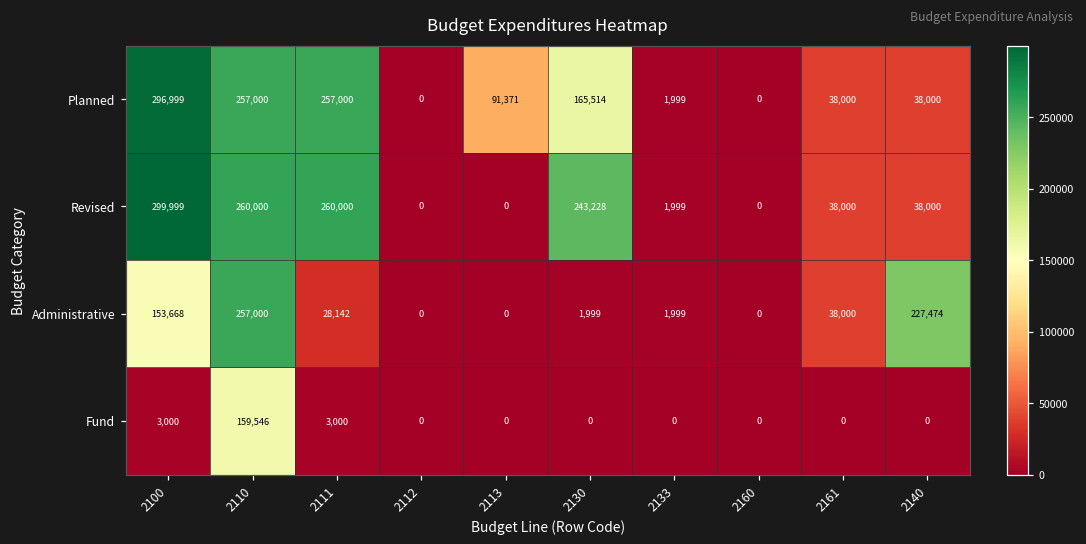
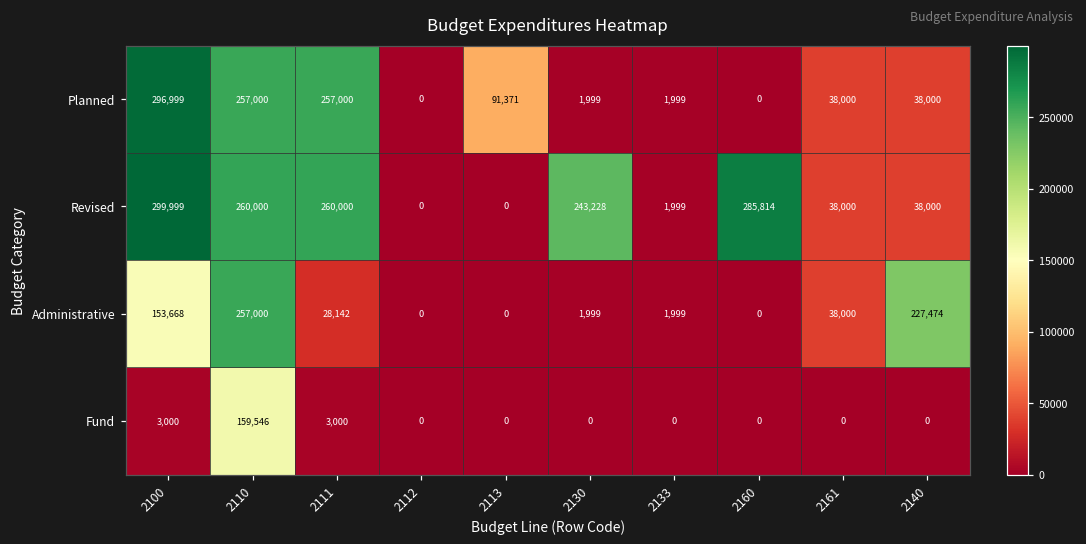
Planned, 2130: 165,514 -> 1,999
Revised, 2160: 0 -> 285,814
